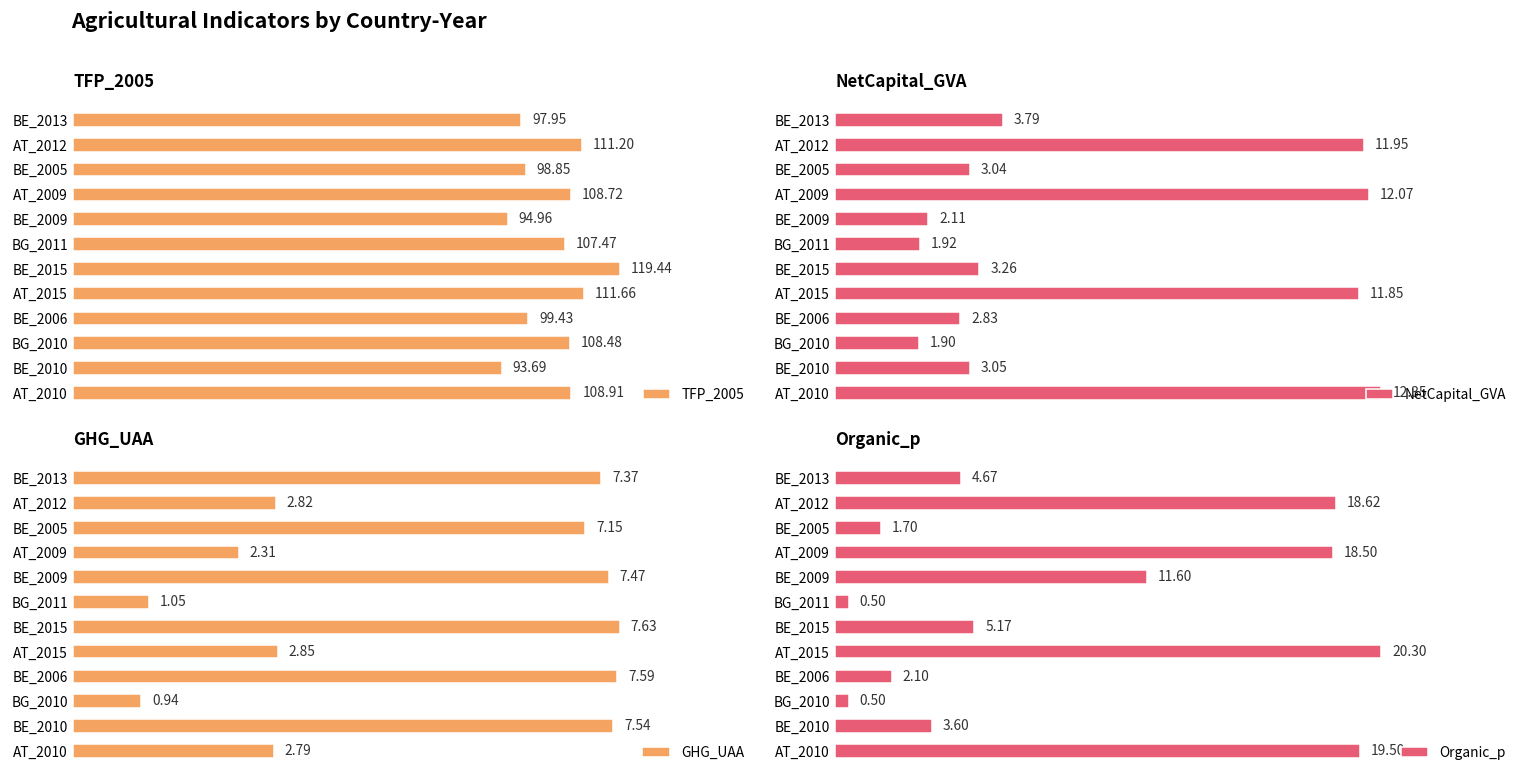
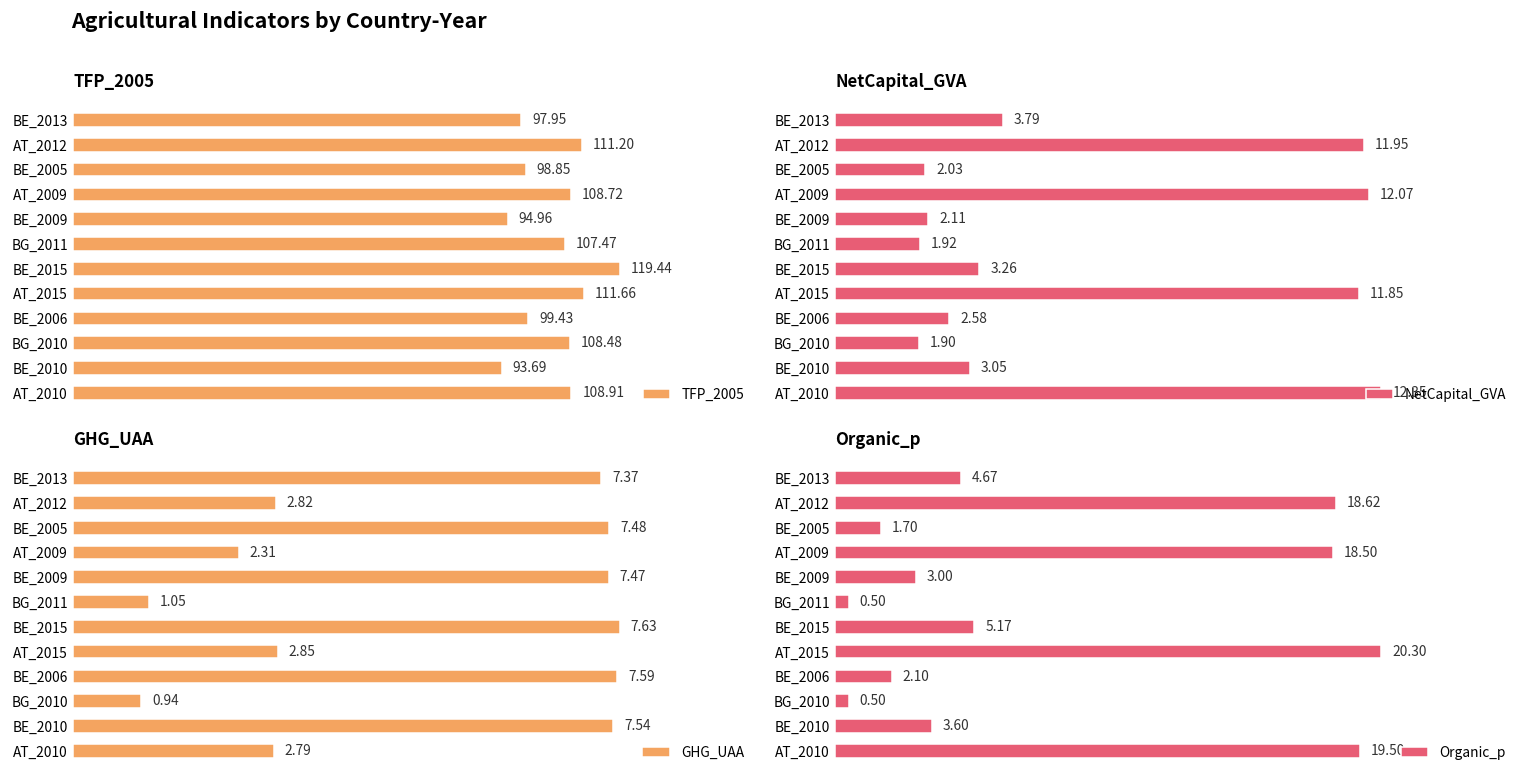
NetCapital_GVA, BE_2005: 3.04 -> 2.03
NetCapital_GVA, BE_2006: 2.83 -> 2.58
GHG_UAA, BE_2005: 7.15 -> 7.48
Organic_p, BE_2009: 11.60 -> 3.00
